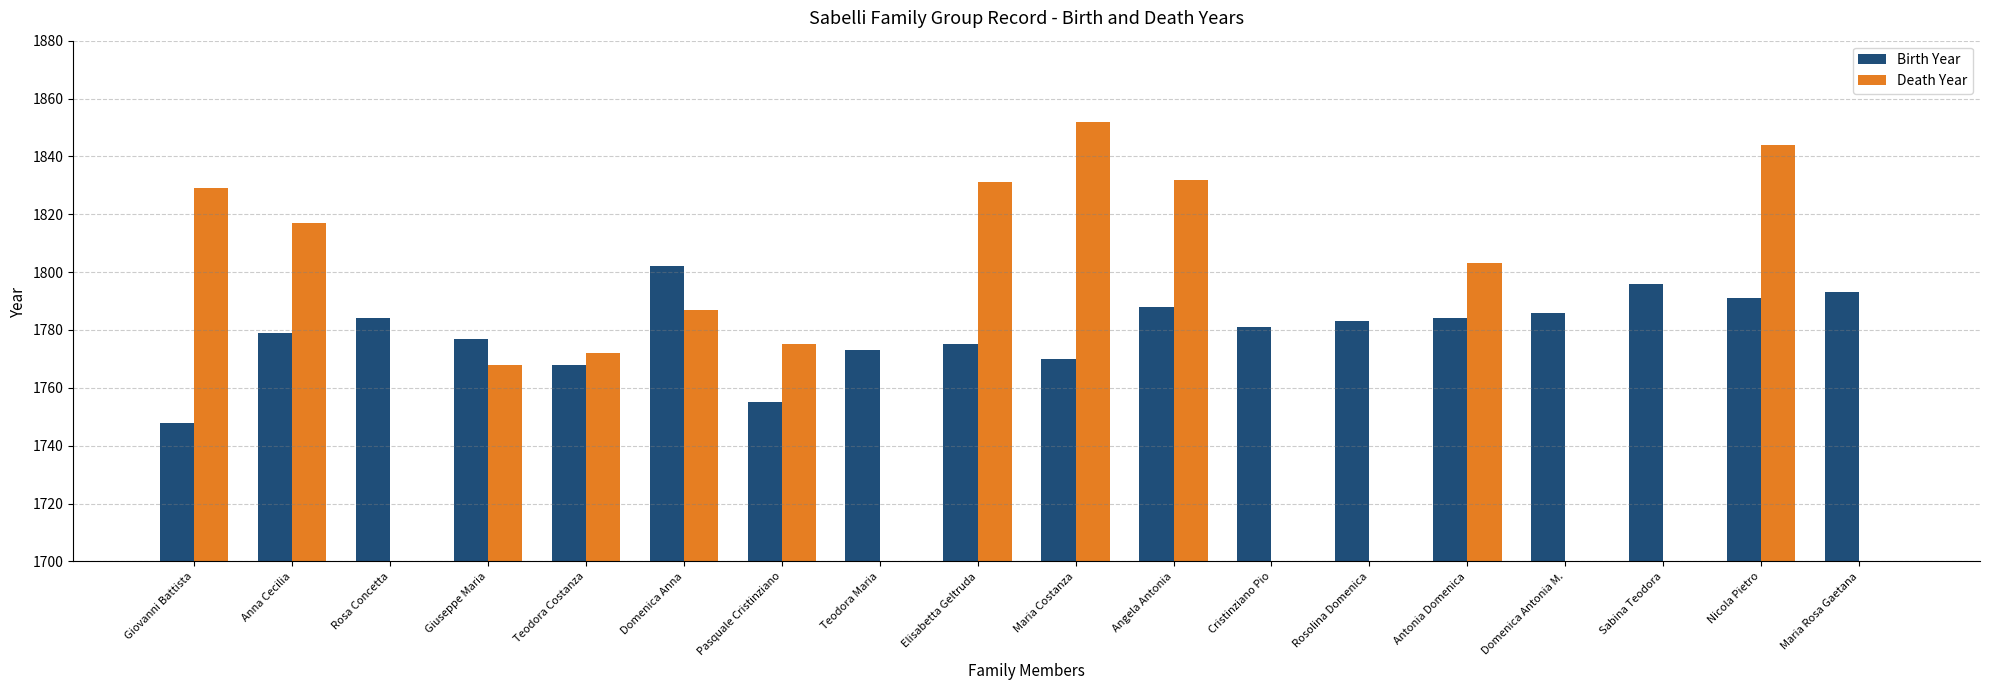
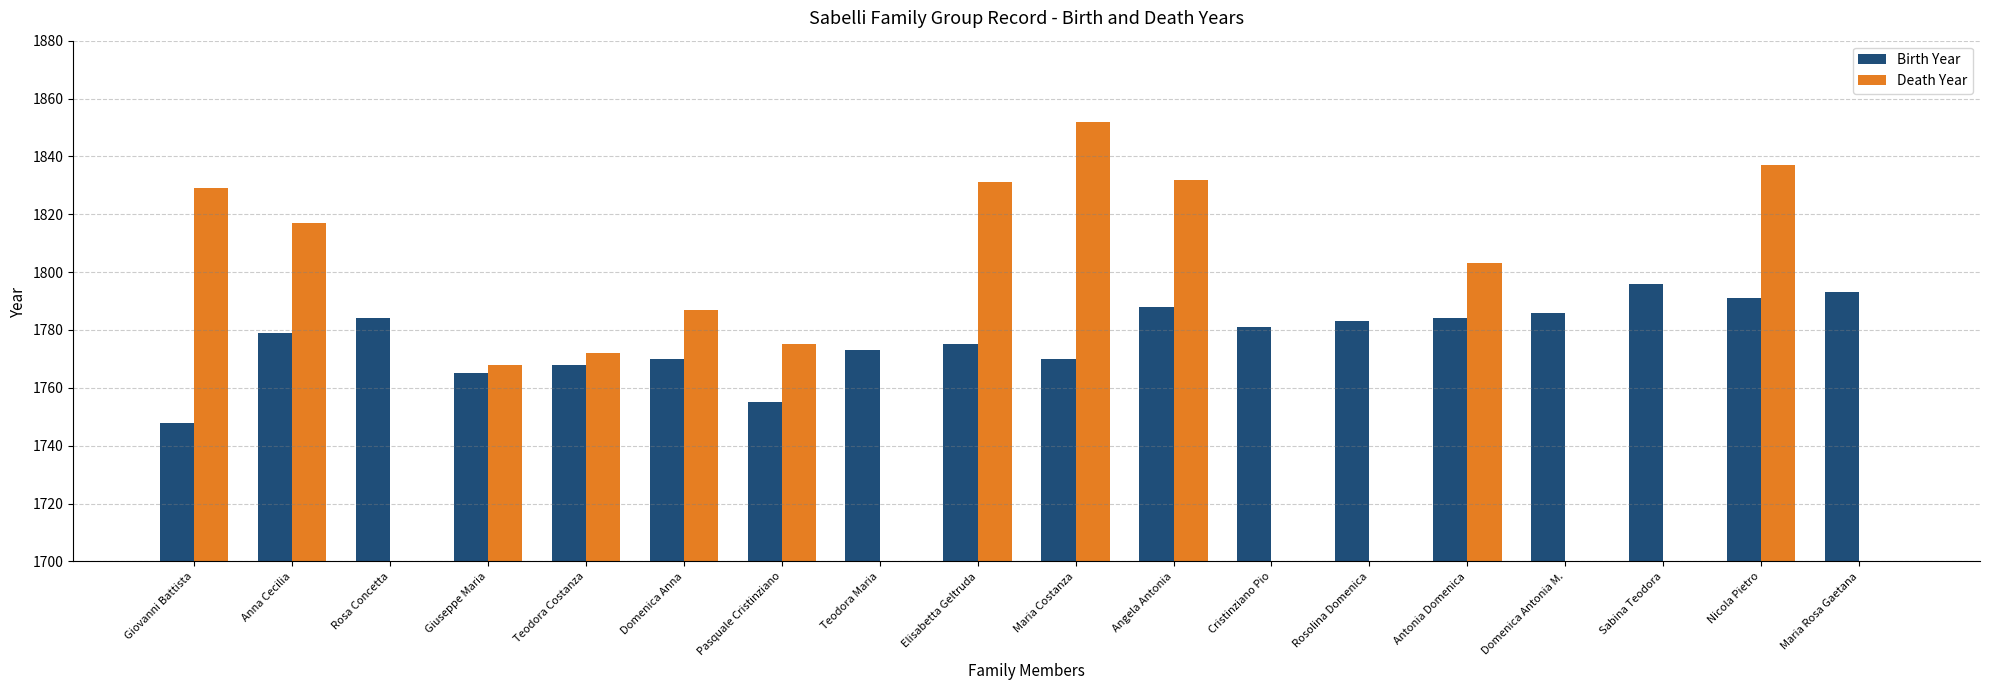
Birth Year, Giuseppe Maria: 1777 -> 1765
Birth Year, Domenica Anna: 1802 -> 1770
Death Year, Nicola Pietro: 1844 -> 1837
